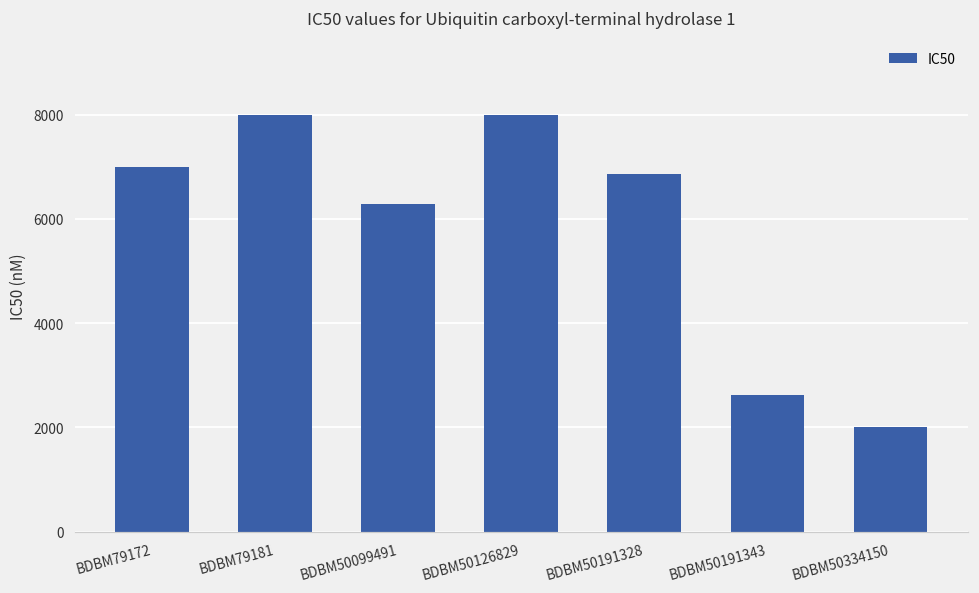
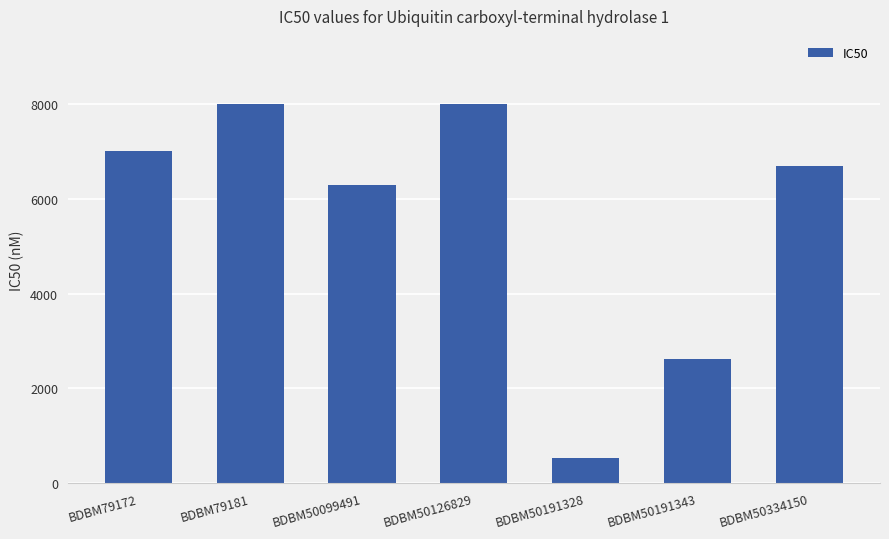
BDBM50191328: 6900 -> 500
BDBM50334150: 2000 -> 6700
